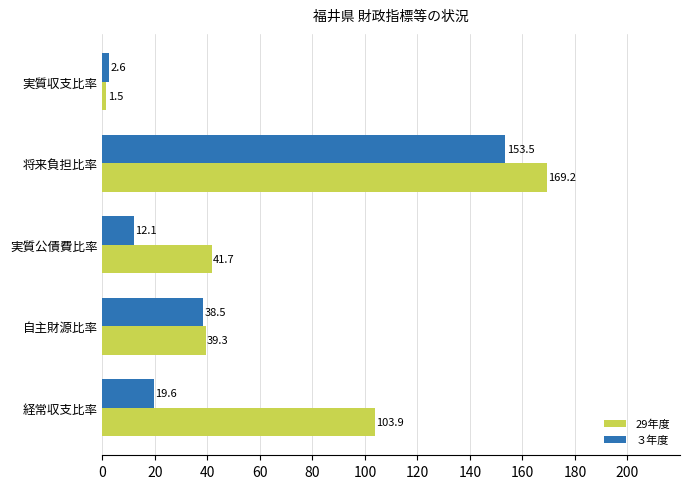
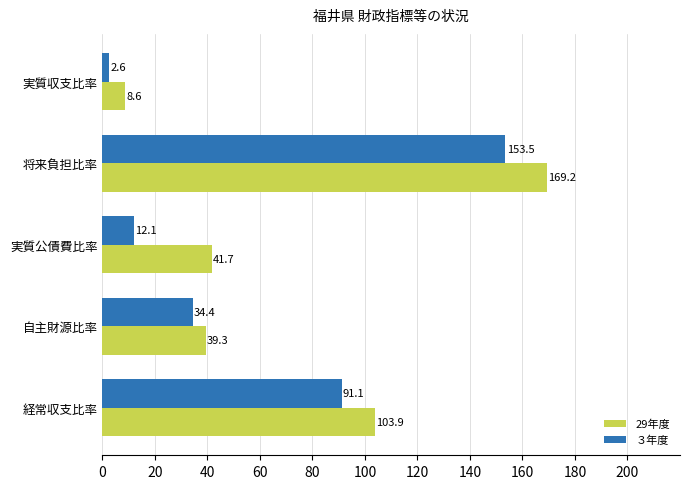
29年度, 実質収支比率: 1.5 -> 8.6
３年度, 自主財源比率: 38.5 -> 34.4
３年度, 経常収支比率: 19.6 -> 91.1
